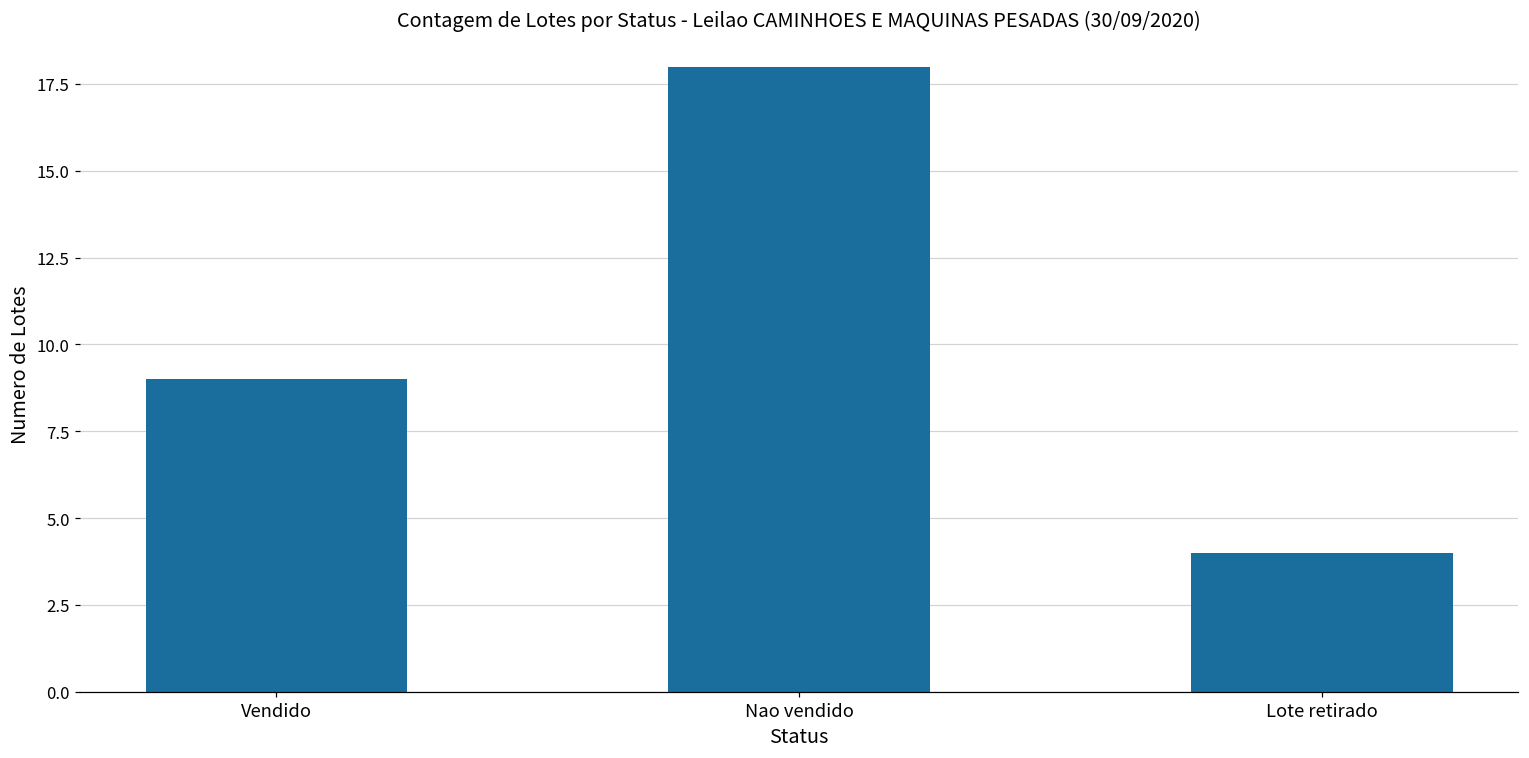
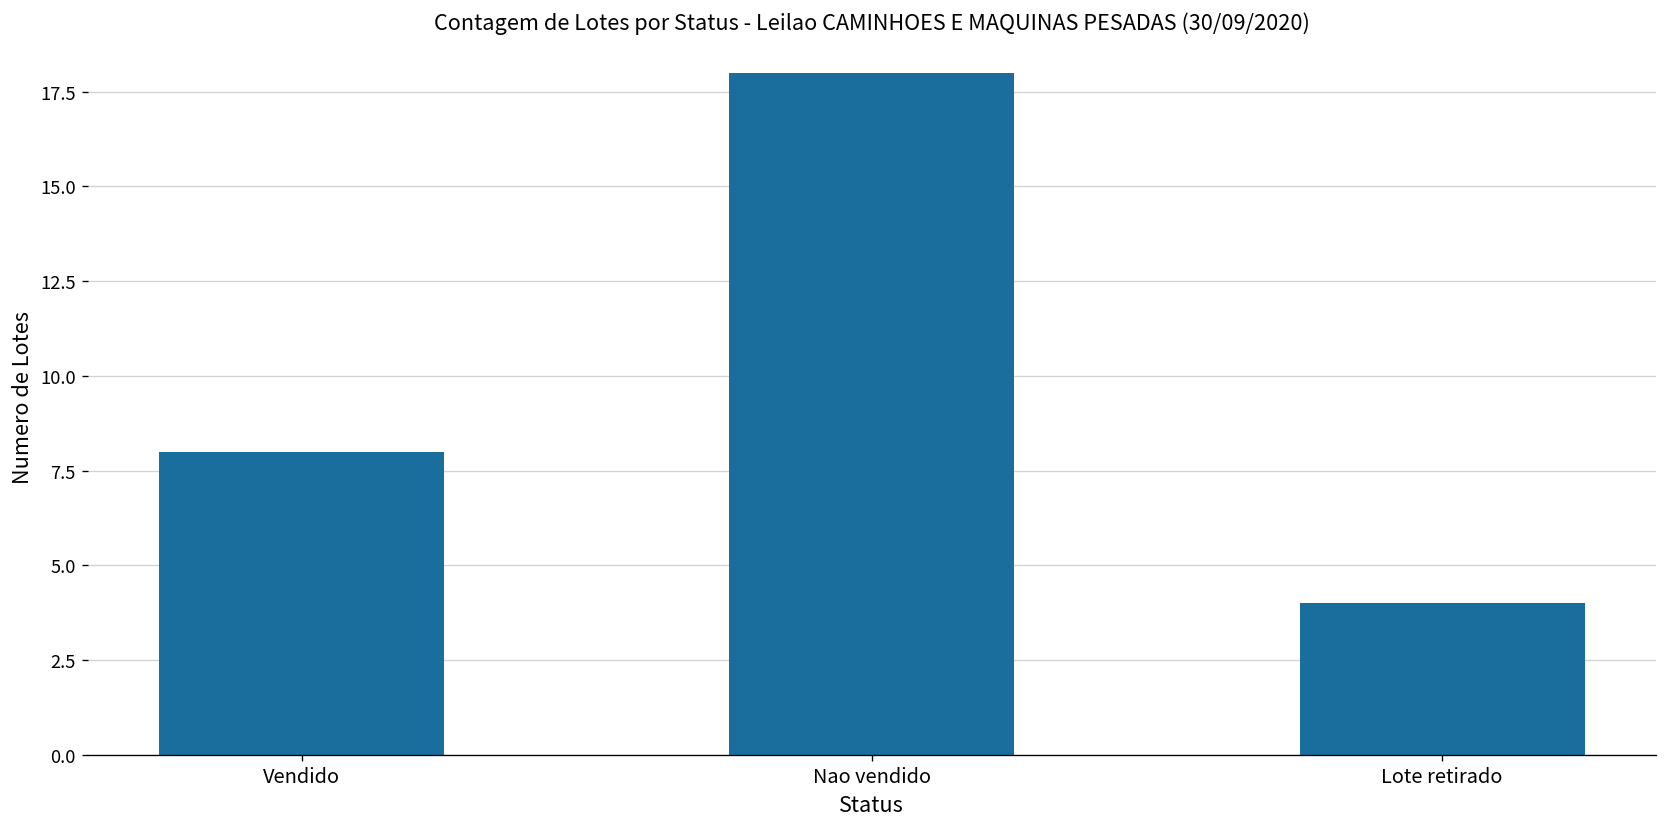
Vendido: 9 -> 8
